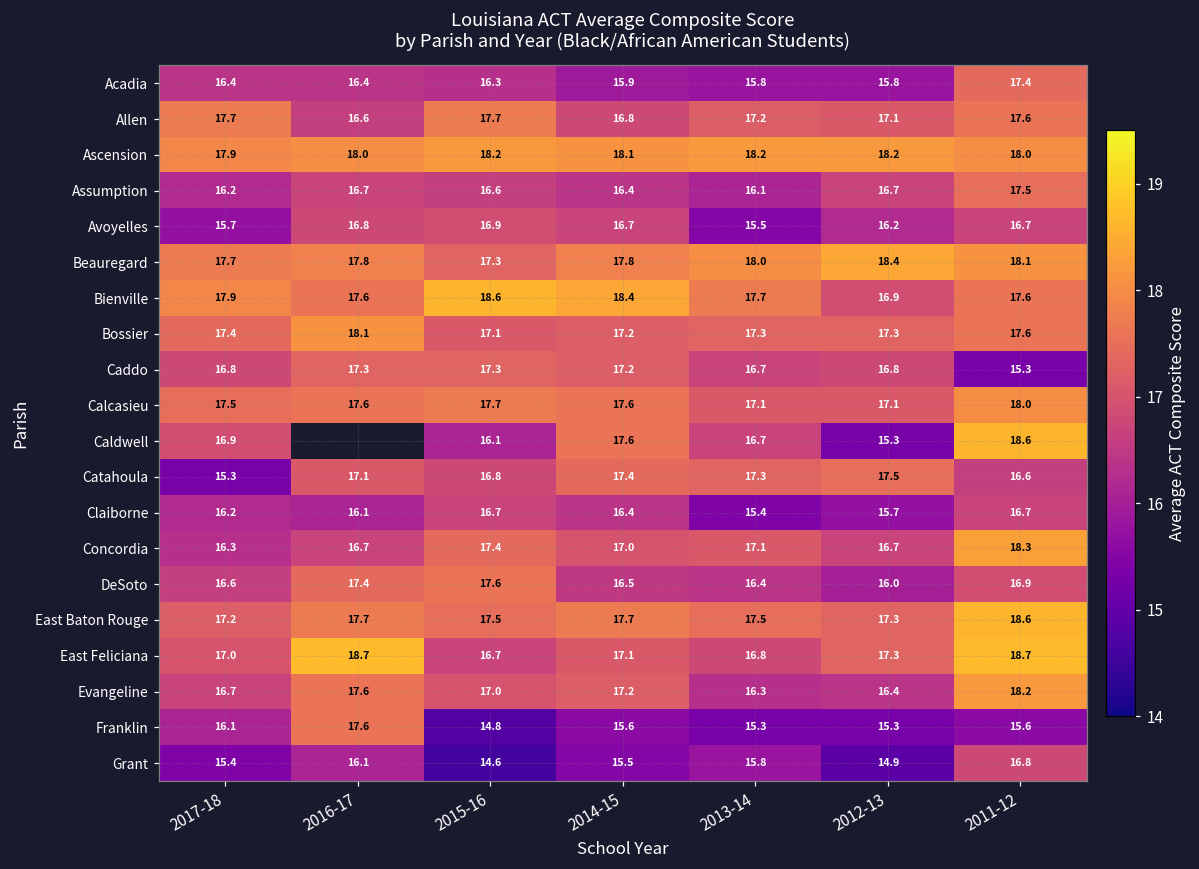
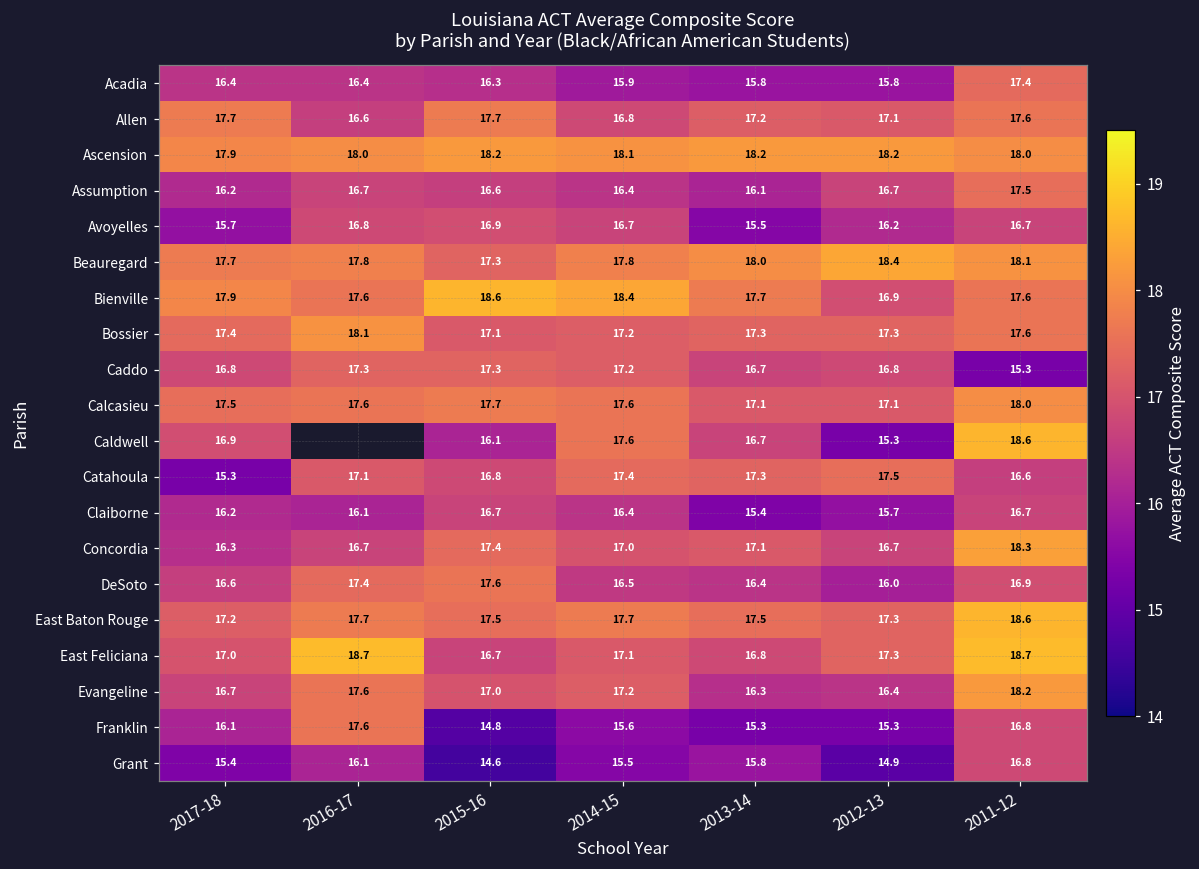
Franklin, 2011-12: 15.6 -> 16.8
